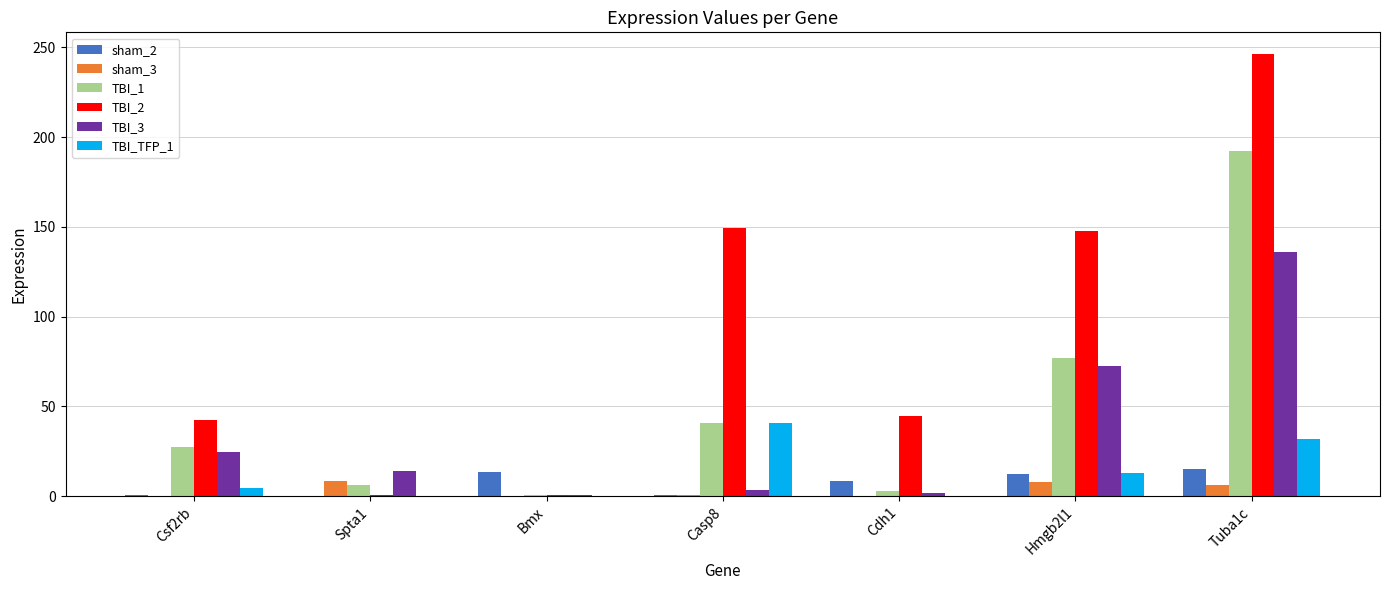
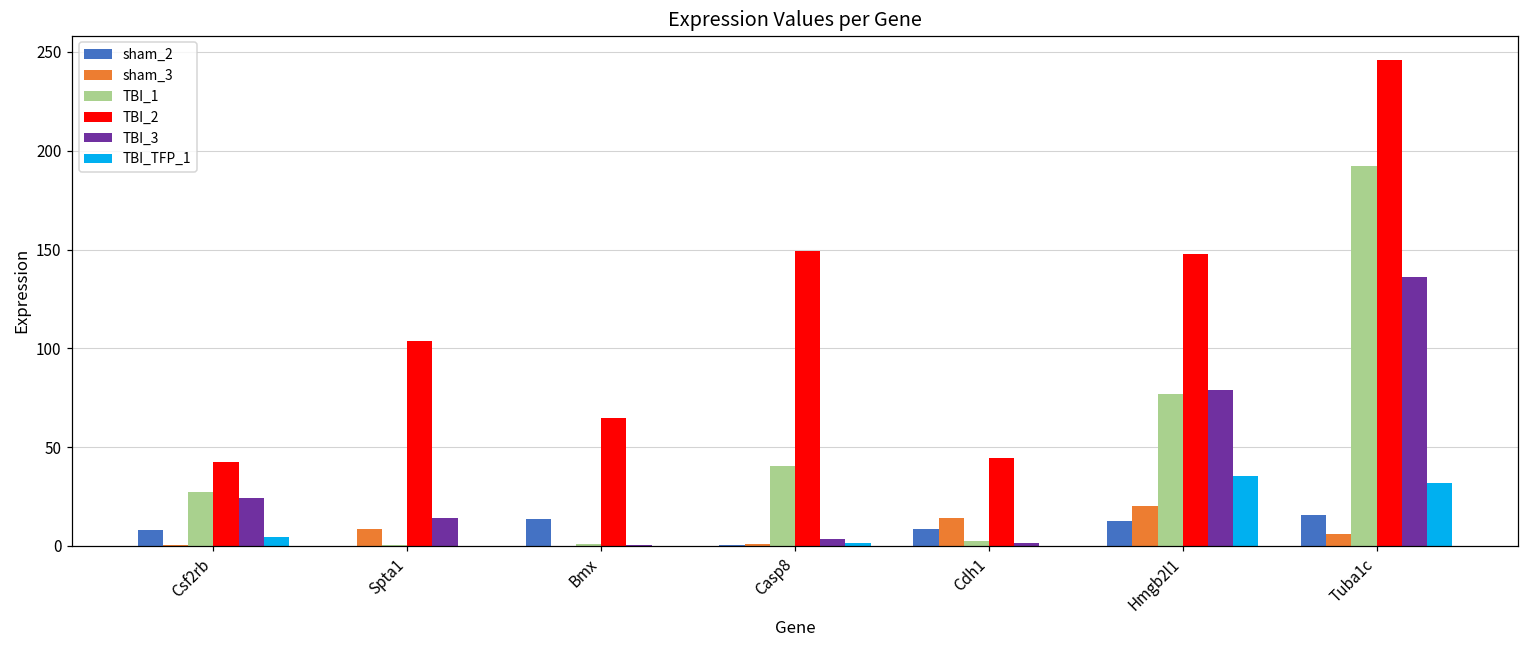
sham_2, Csf2rb: 1 -> 8
TBI_1, Spta1: 6 -> 1
TBI_2, Spta1: 1 -> 104
TBI_2, Bmx: 1 -> 65
TBI_TFP_1, Casp8: 41 -> 2
sham_3, Cdh1: 0 -> 14
sham_3, Hmgb2l1: 8 -> 20
TBI_3, Hmgb2l1: 73 -> 79
TBI_TFP_1, Hmgb2l1: 13 -> 35
